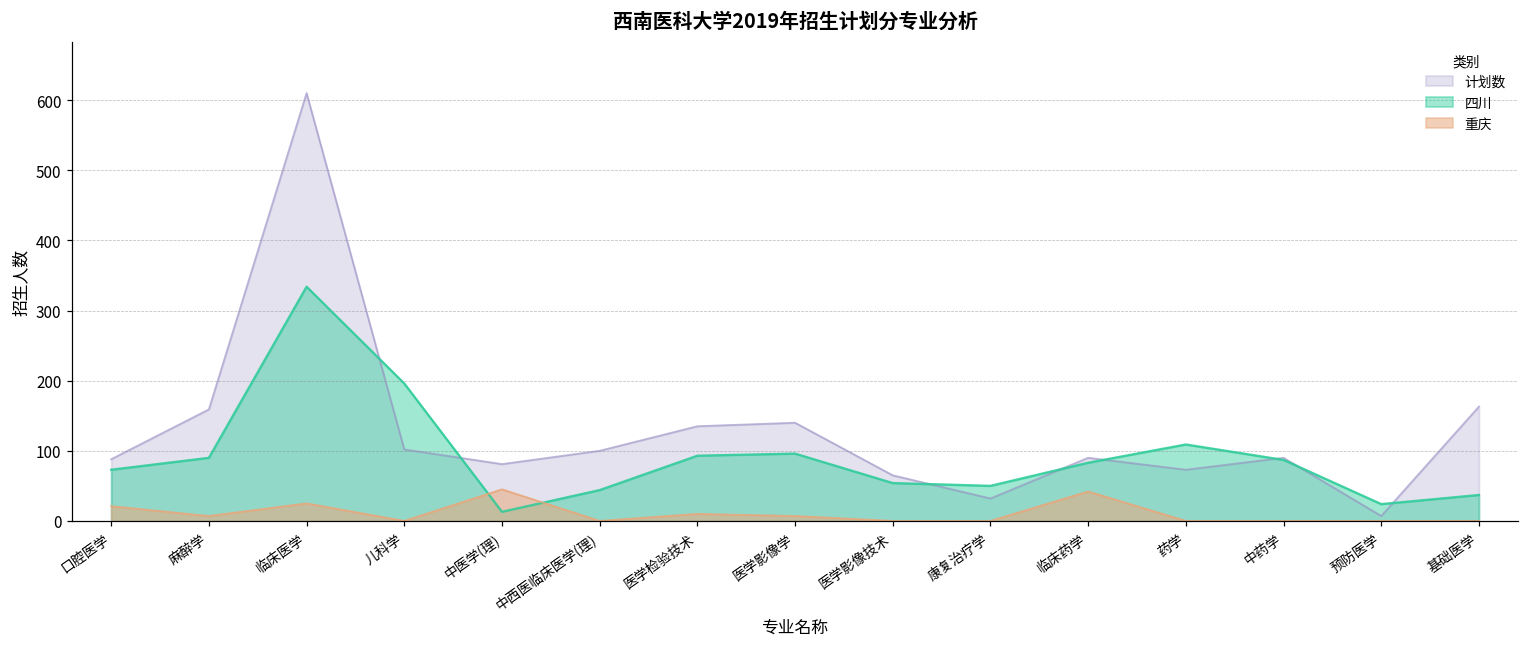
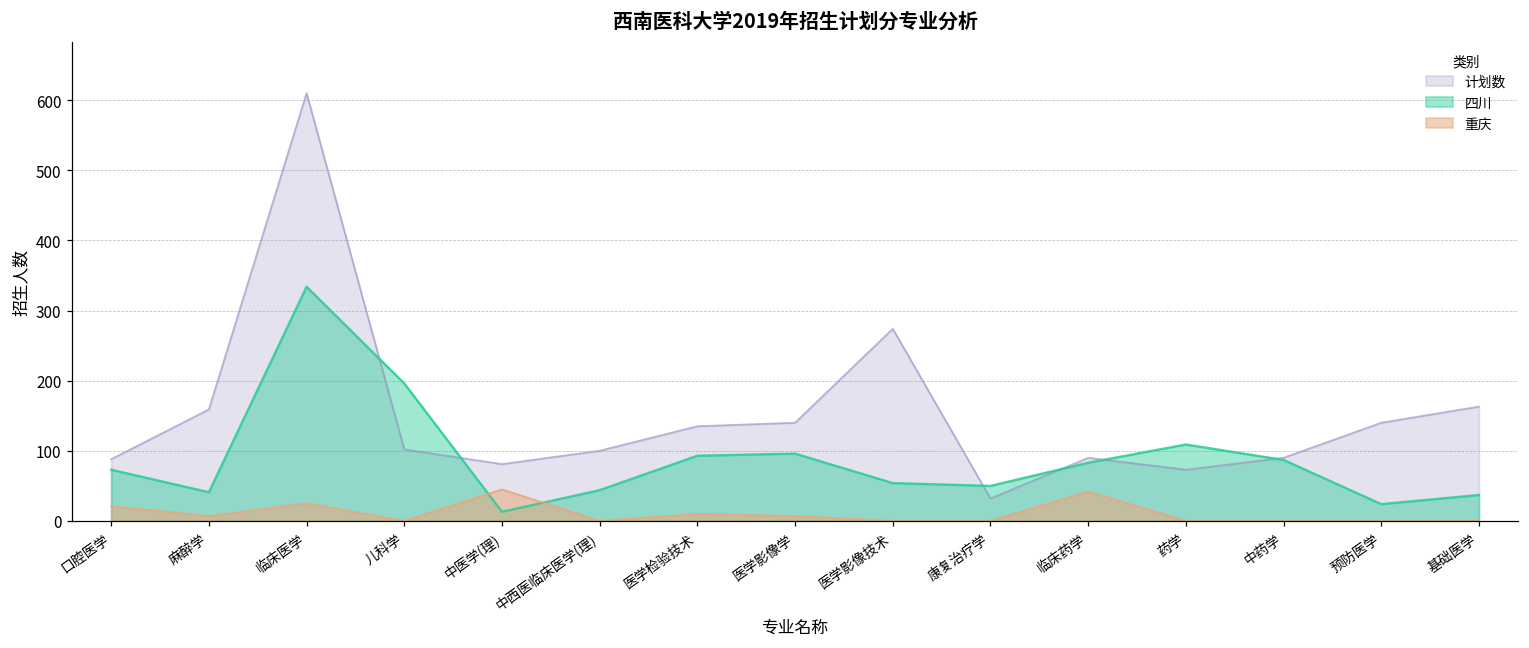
四川, 麻醉学: 90 -> 40
计划数, 医学影像技术: 70 -> 270
计划数, 预防医学: 10 -> 140
